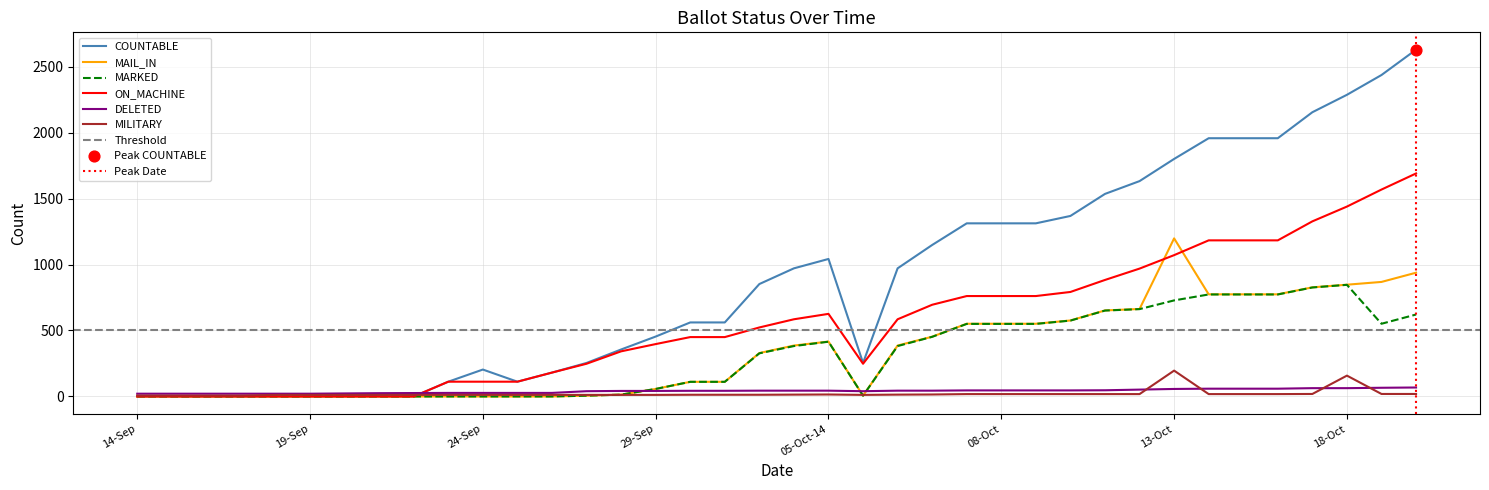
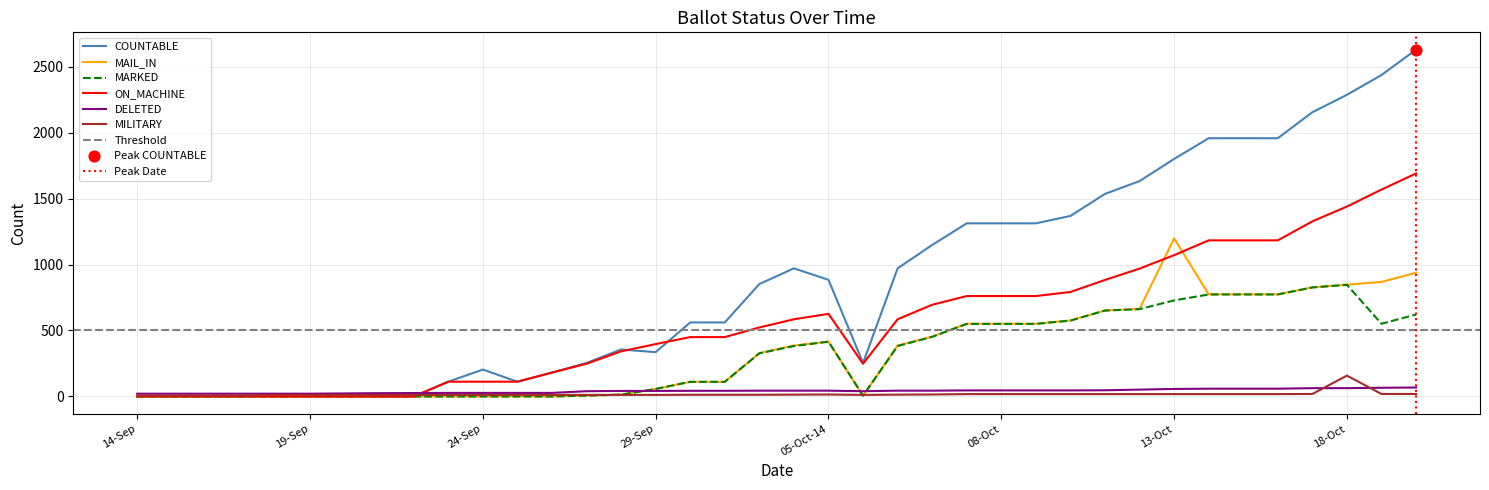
COUNTABLE, 29-Sep: 450 -> 340
COUNTABLE, 05-Oct-14: 1040 -> 880
MILITARY, 13-Oct: 200 -> 20
